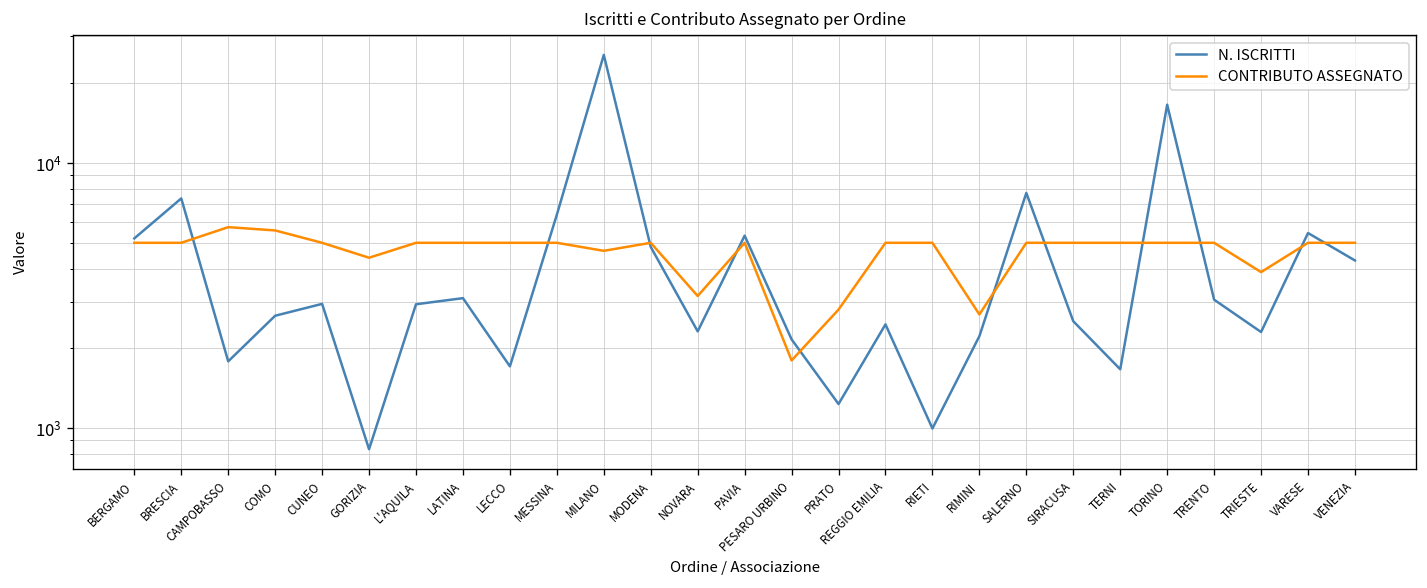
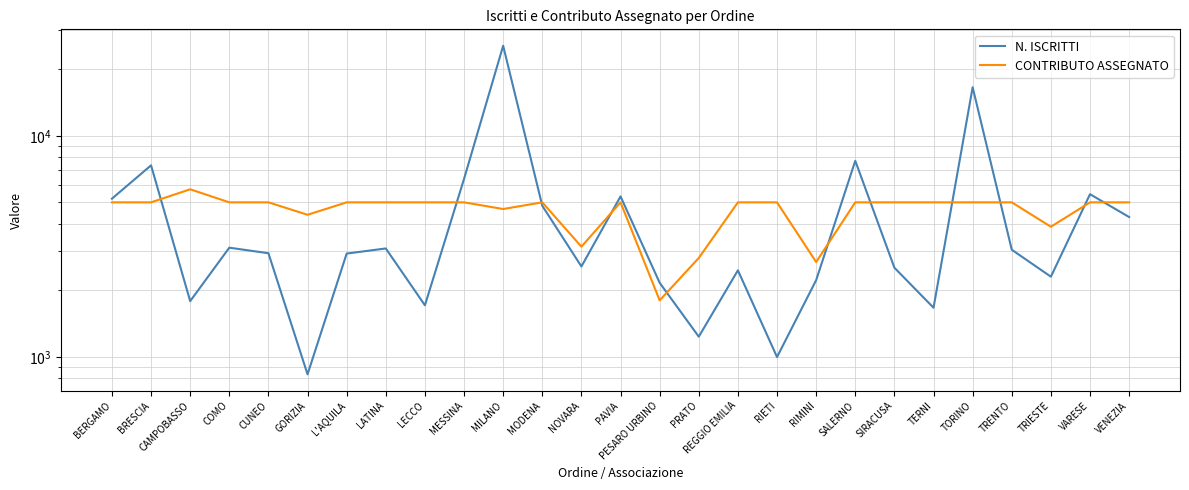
N. ISCRITTI, COMO: 2700 -> 3100
CONTRIBUTO ASSEGNATO, COMO: 5600 -> 5000
N. ISCRITTI, NOVARA: 2300 -> 2600
